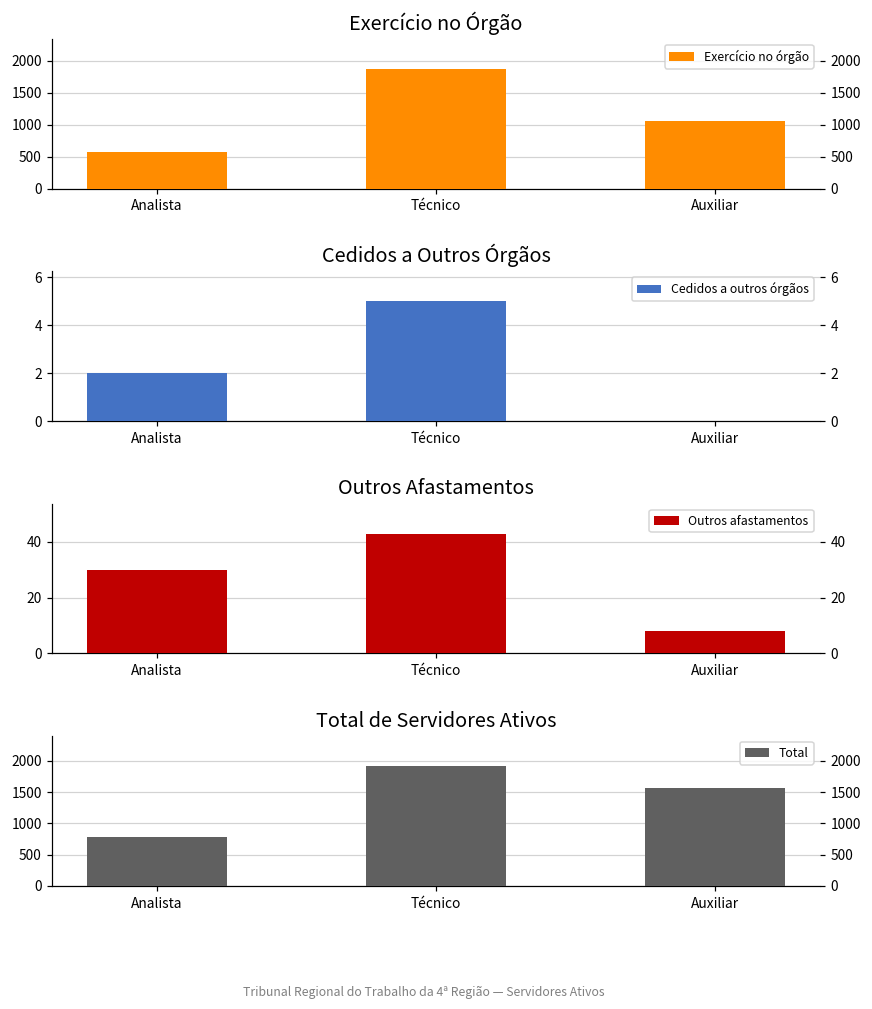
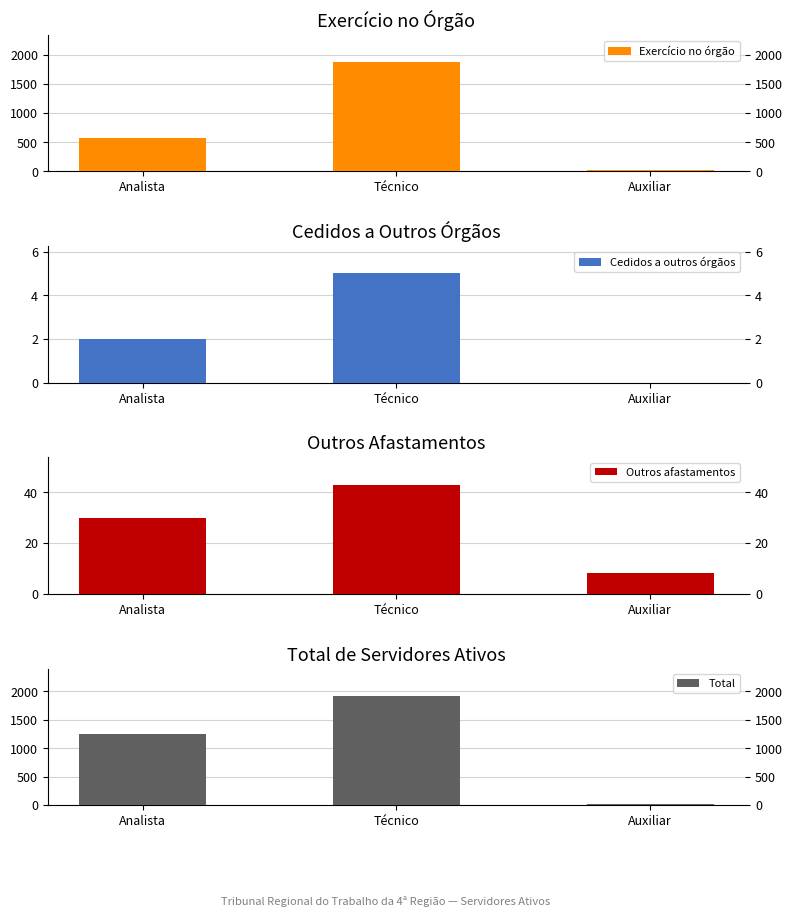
Exercício no Órgão, Auxiliar: 1100 -> 0
Total de Servidores Ativos, Analista: 800 -> 1200
Total de Servidores Ativos, Auxiliar: 1600 -> 0
